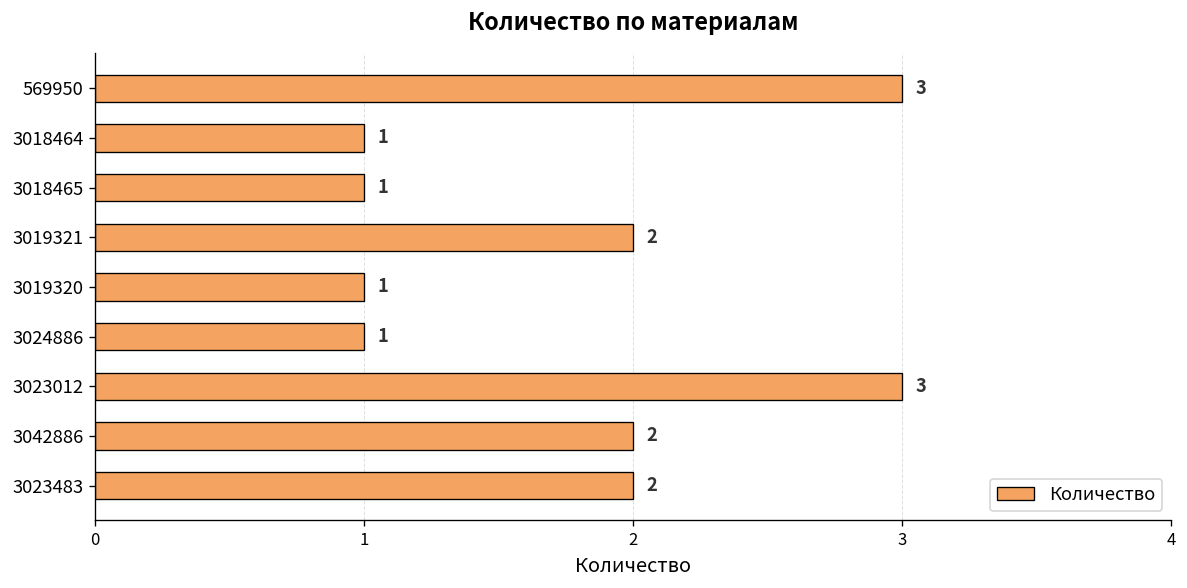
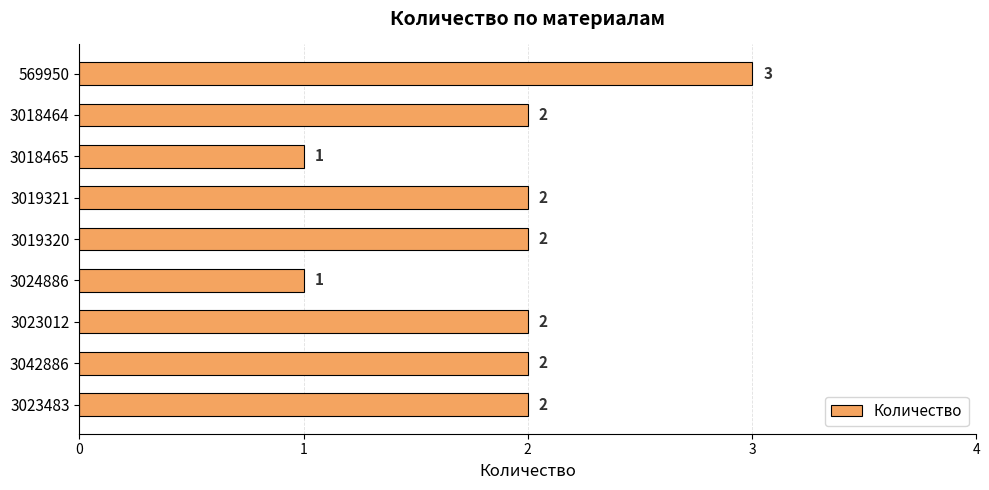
3018464: 1 -> 2
3019320: 1 -> 2
3023012: 3 -> 2
